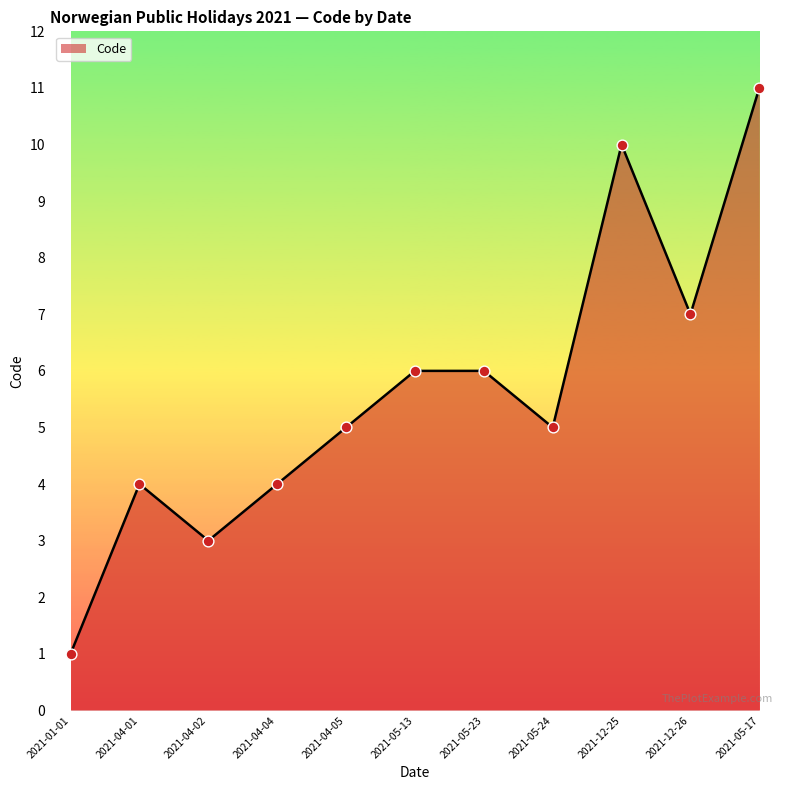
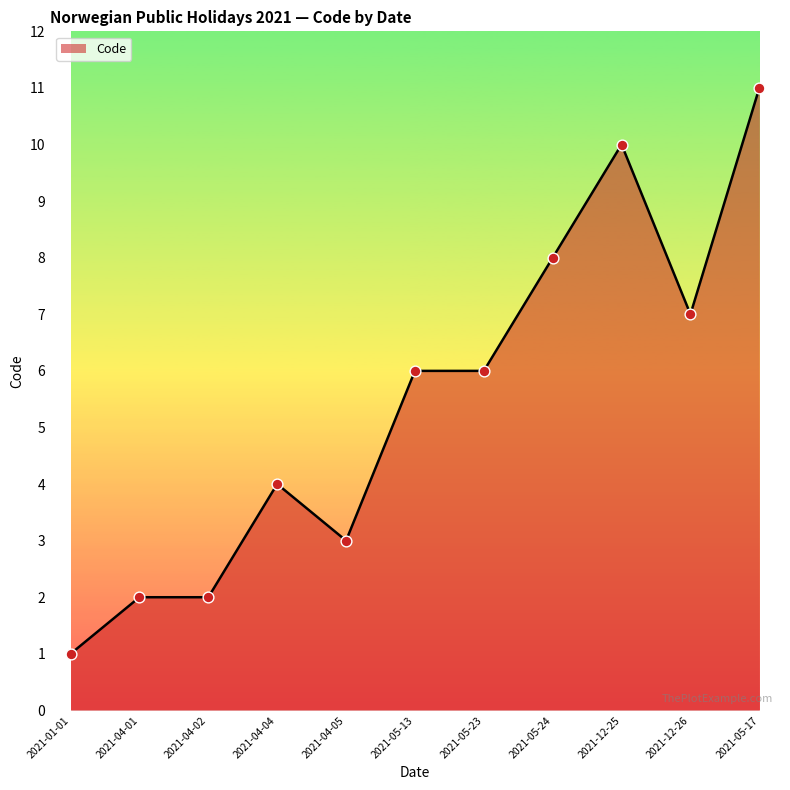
2021-04-01: 4 -> 2
2021-04-02: 3 -> 2
2021-04-05: 5 -> 3
2021-05-24: 5 -> 8
